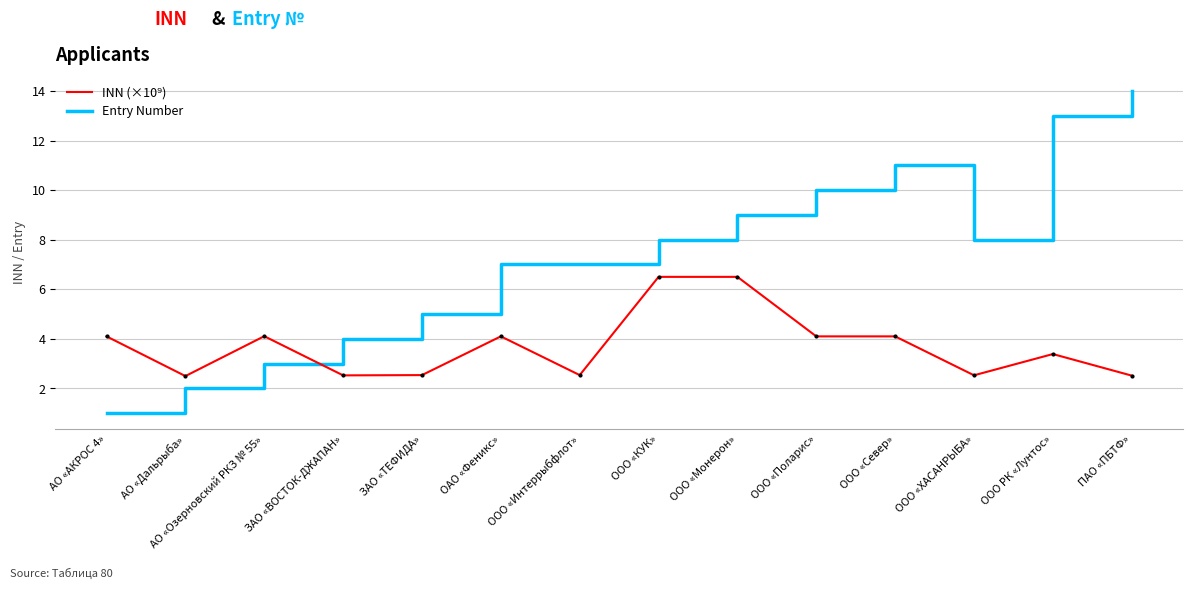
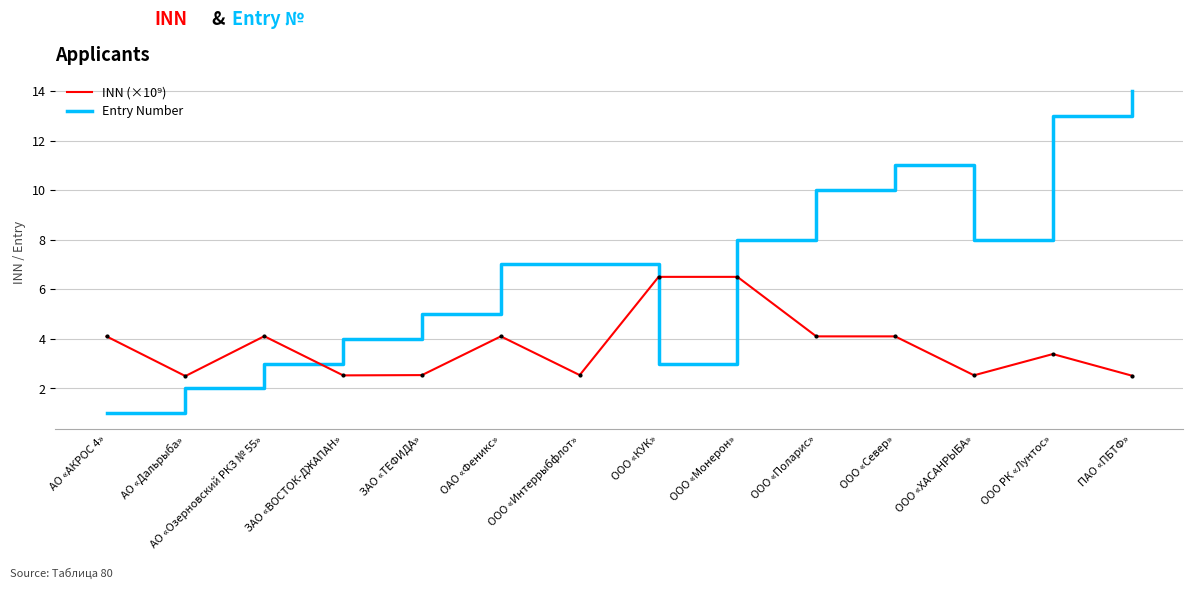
Entry Number, ООО «КУК»: 8 -> 3
Entry Number, ООО «Монерон»: 9 -> 8
